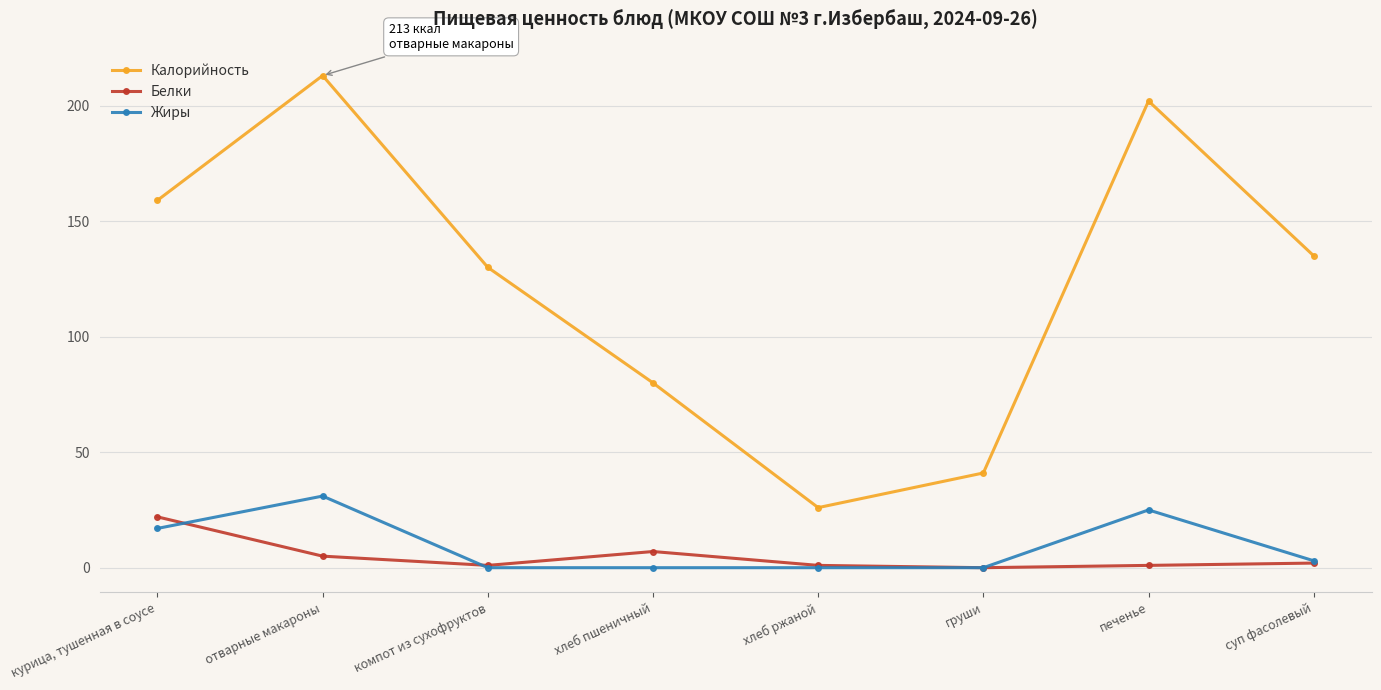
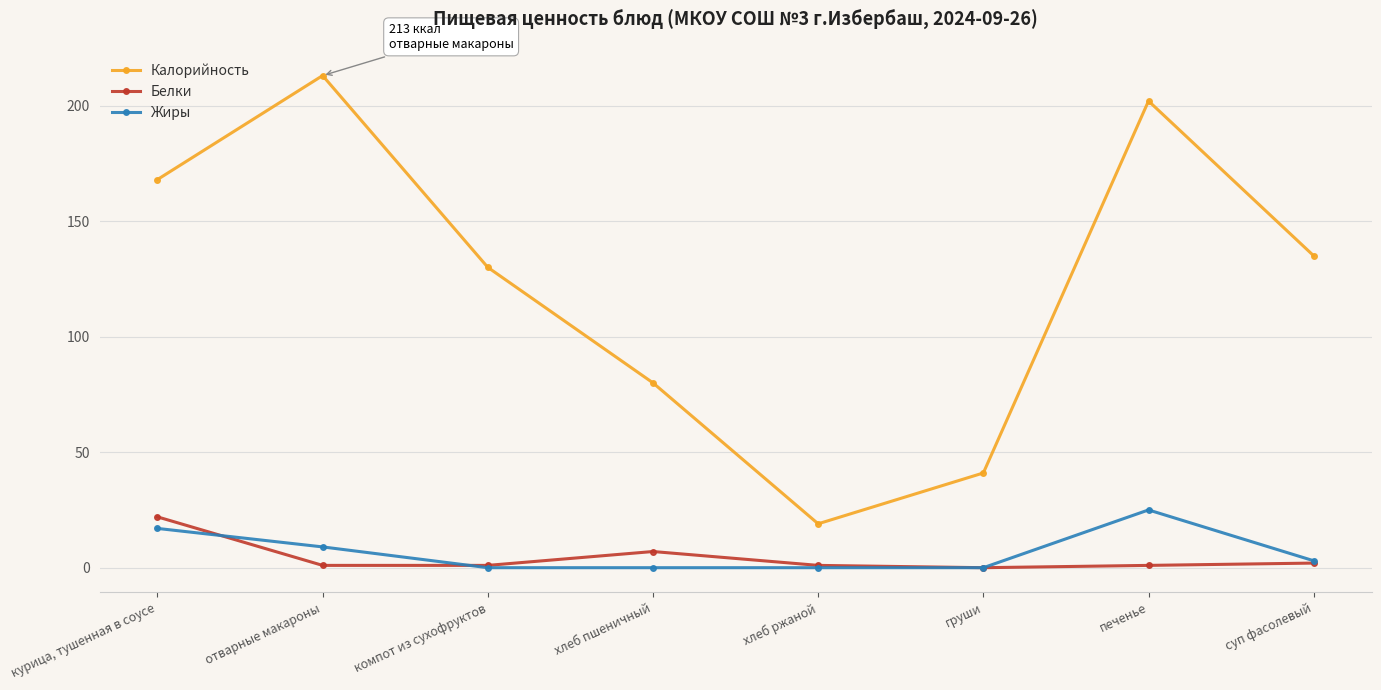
Калорийность, курица, тушенная в соусе: 159 -> 168
Белки, отварные макароны: 5 -> 1
Жиры, отварные макароны: 31 -> 9
Калорийность, хлеб ржаной: 26 -> 19
